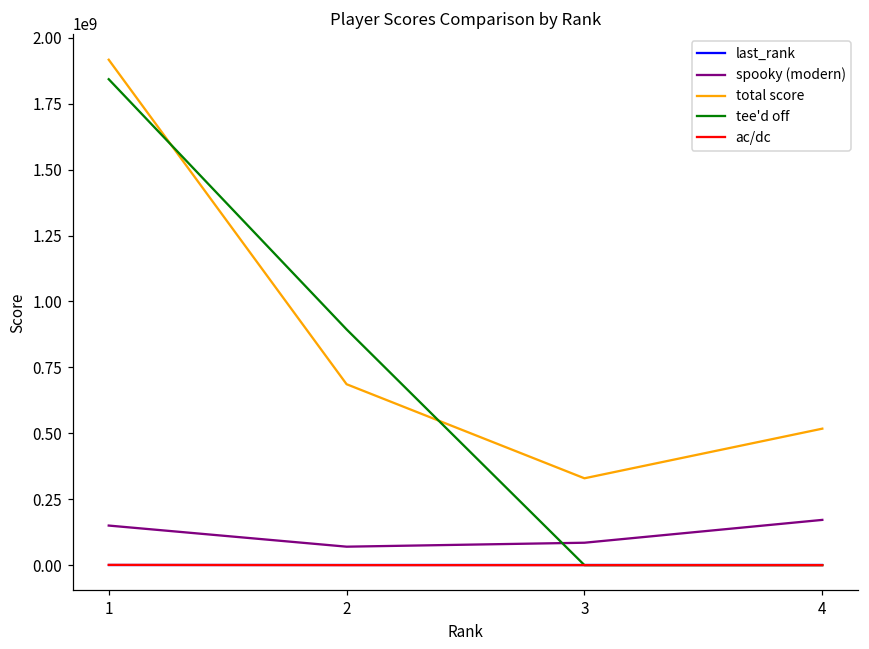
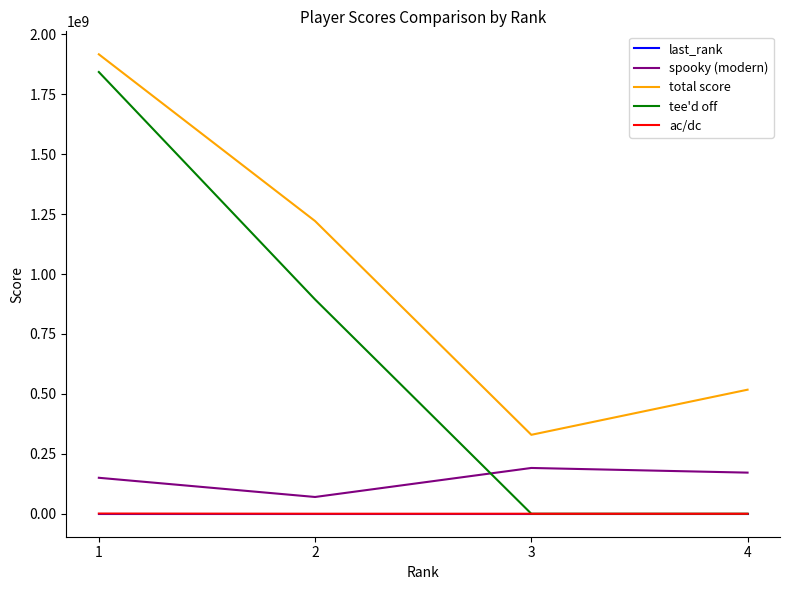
total score, 2: 690000000 -> 1220000000
spooky (modern), 3: 80000000 -> 190000000
